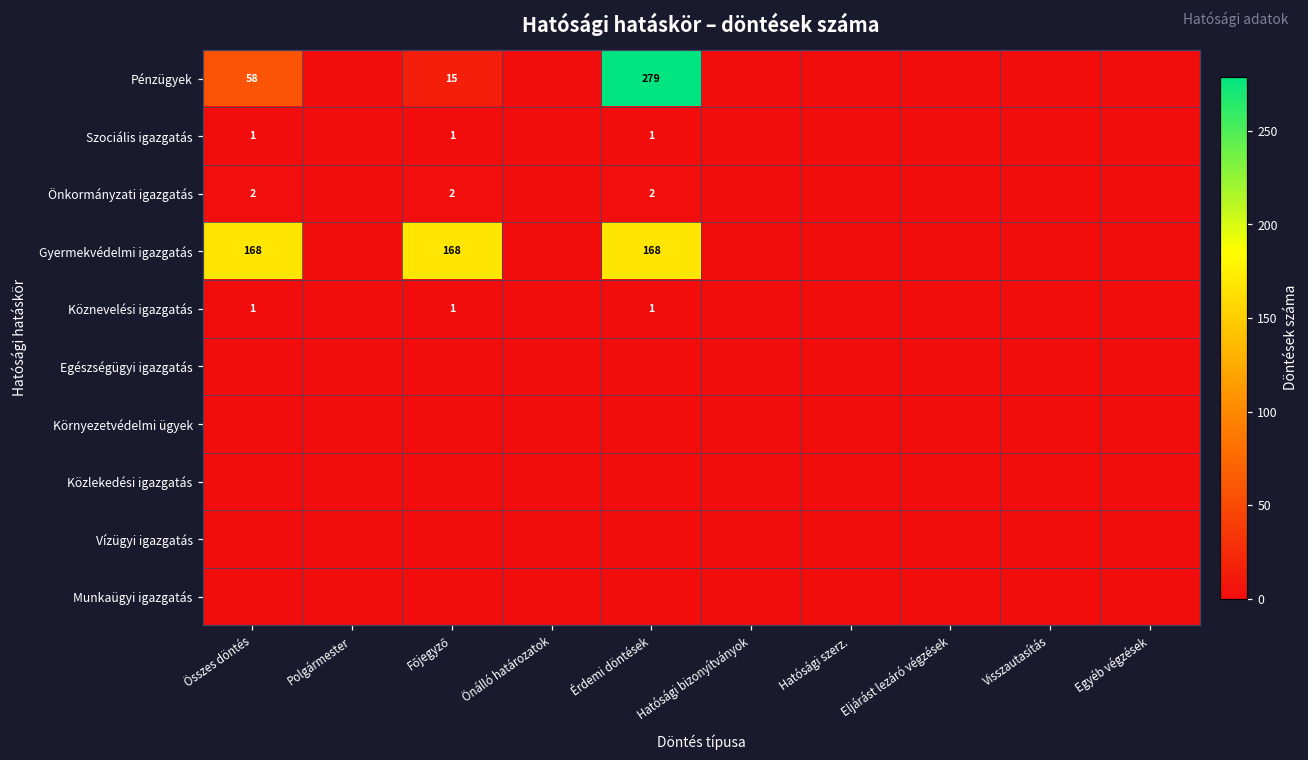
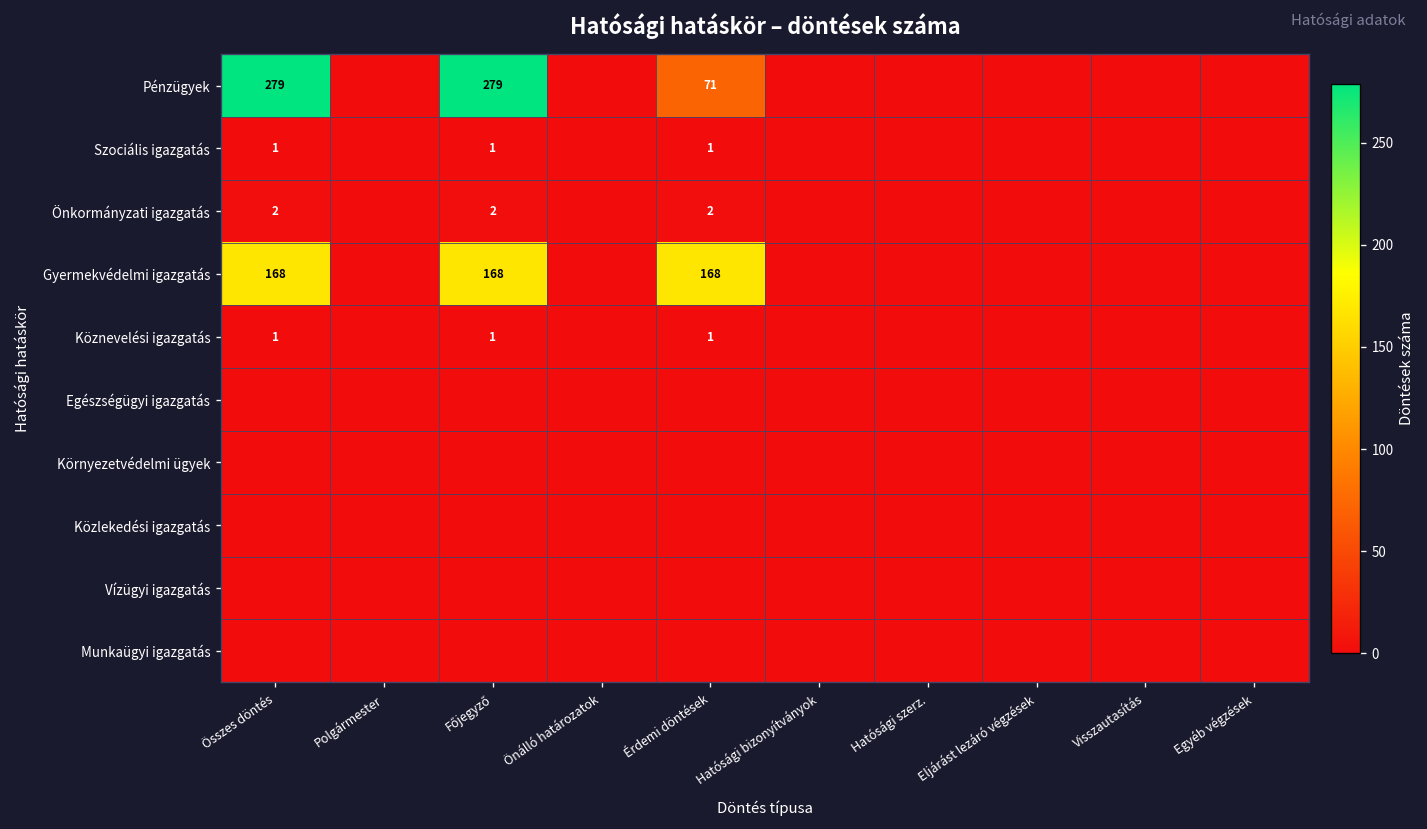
Pénzügyek, Összes döntés: 58 -> 279
Pénzügyek, Főjegyző: 15 -> 279
Pénzügyek, Érdemi döntések: 279 -> 71
